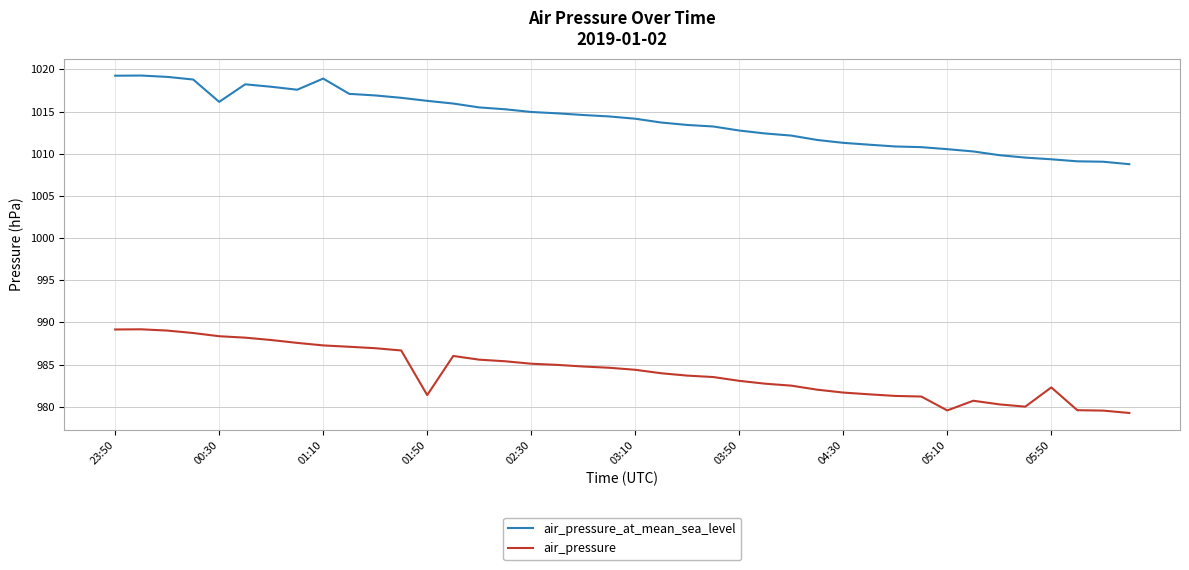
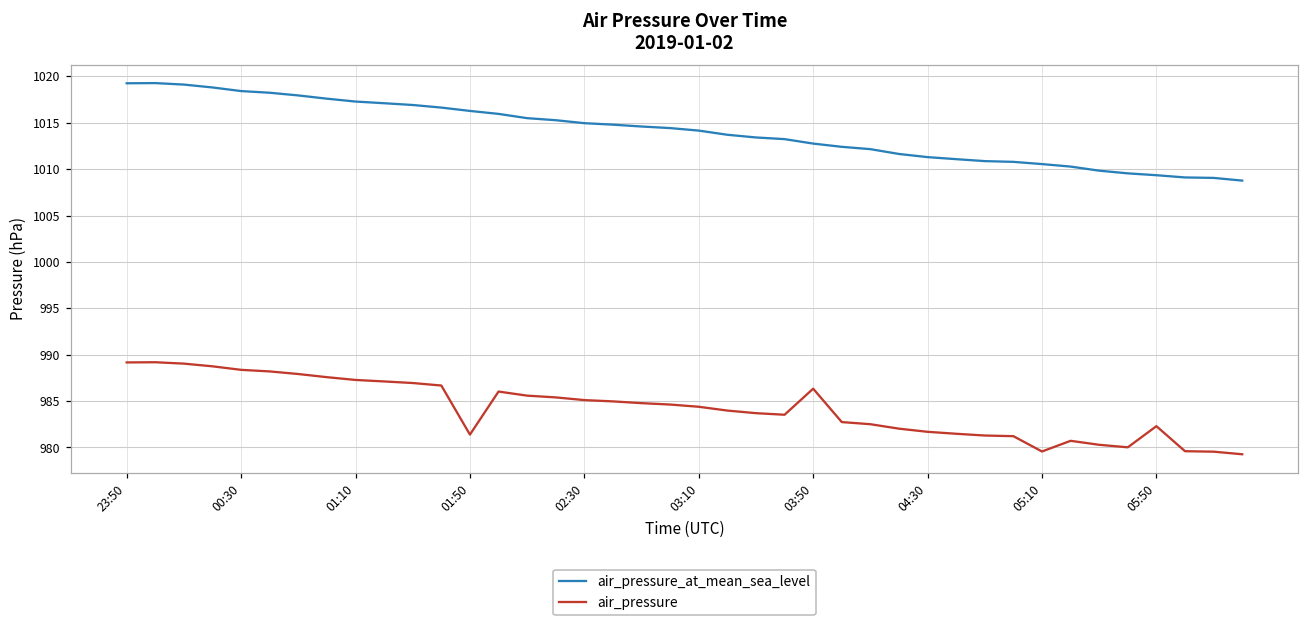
air_pressure_at_mean_sea_level, 00:30: 1016 -> 1018
air_pressure_at_mean_sea_level, 01:10: 1019 -> 1017
air_pressure, 03:50: 983 -> 986
